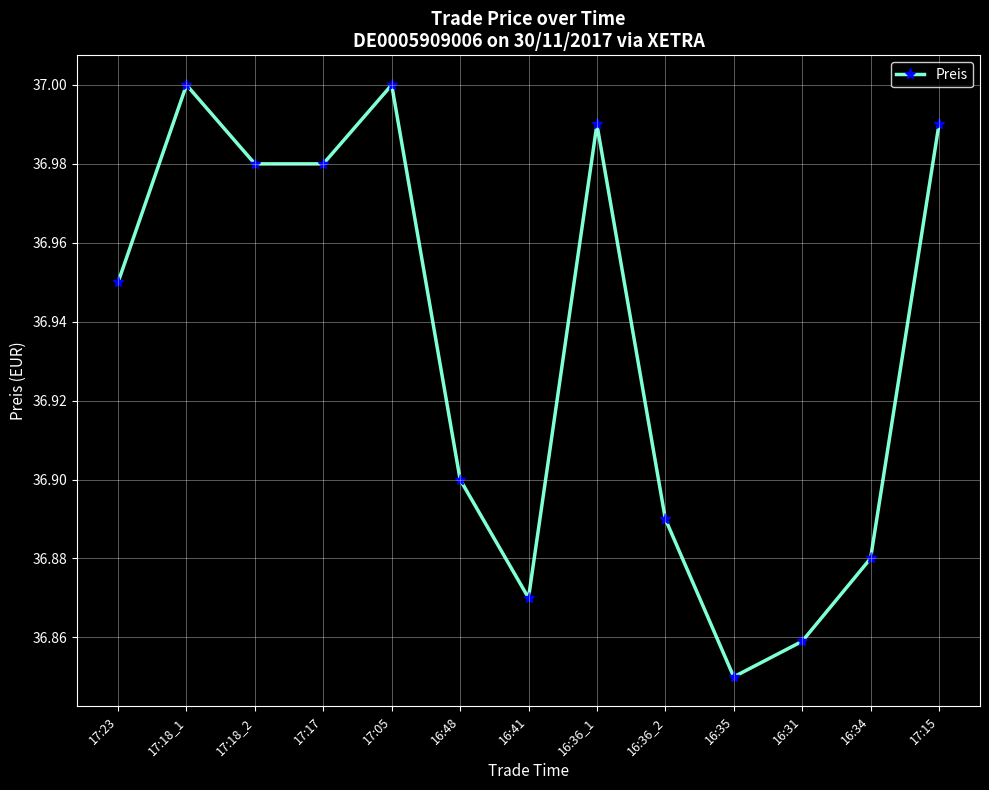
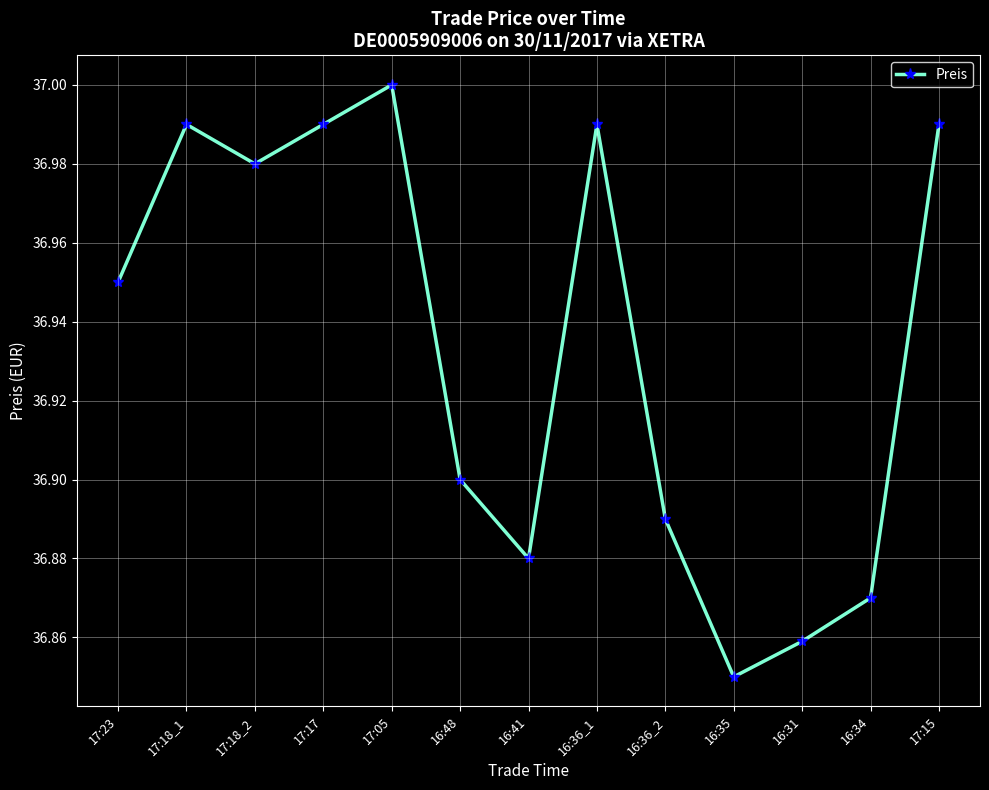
17:18_1: 37.00 -> 36.99
17:17: 36.98 -> 36.99
16:41: 36.87 -> 36.88
16:34: 36.88 -> 36.87
